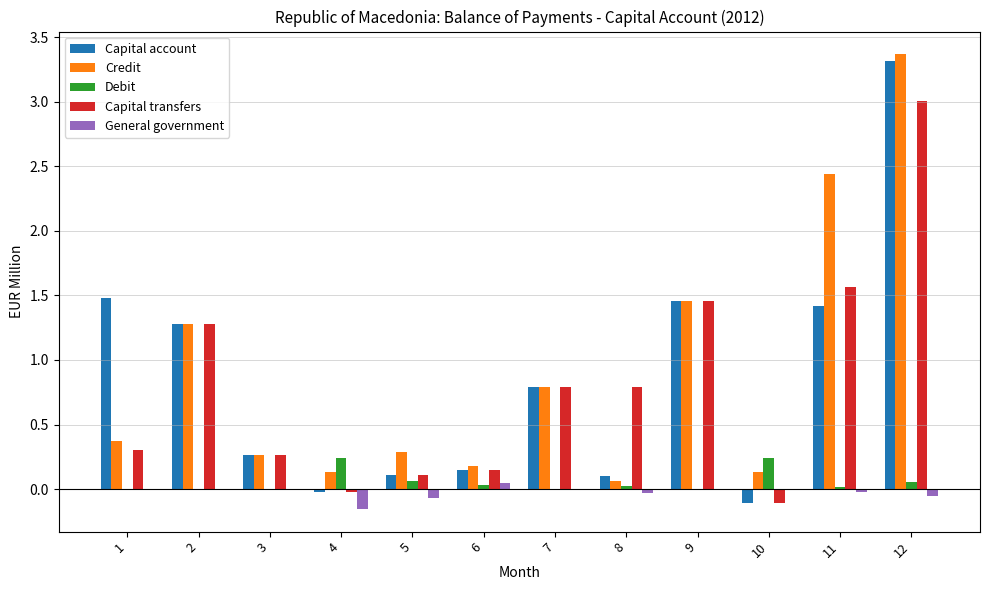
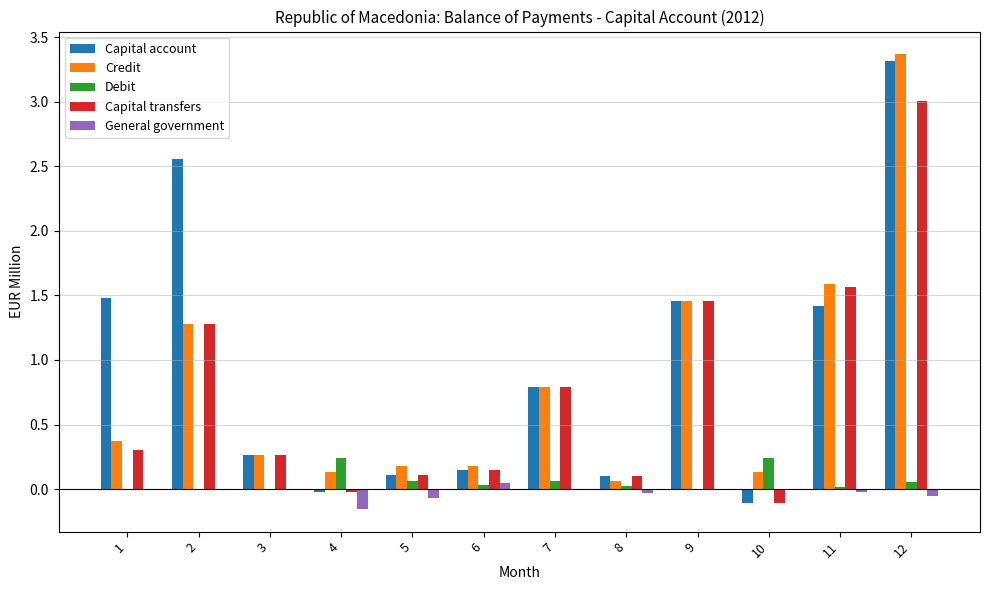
Capital account, 2: 1.28 -> 2.55
Credit, 5: 0.29 -> 0.18
Debit, 7: 0.00 -> 0.07
Capital transfers, 8: 0.79 -> 0.10
Credit, 11: 2.44 -> 1.59
